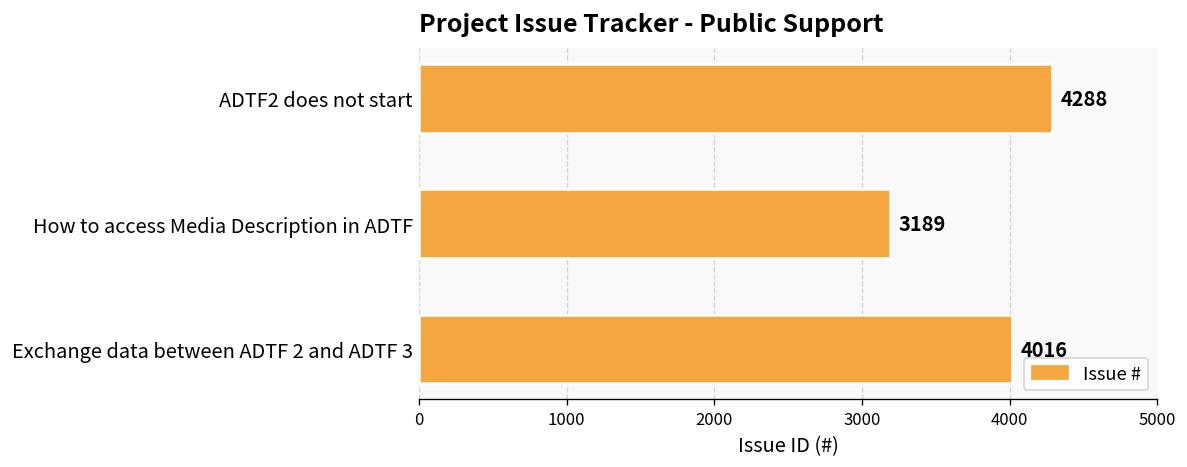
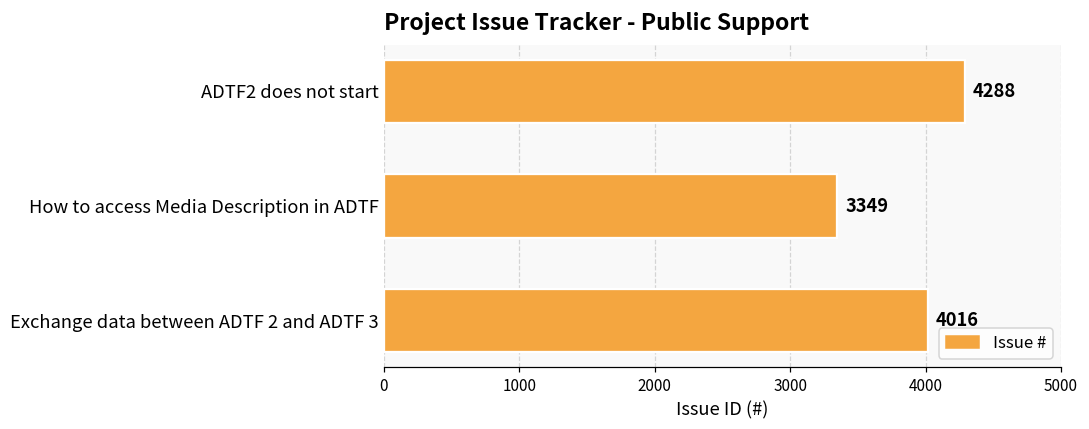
How to access Media Description in ADTF: 3189 -> 3349
